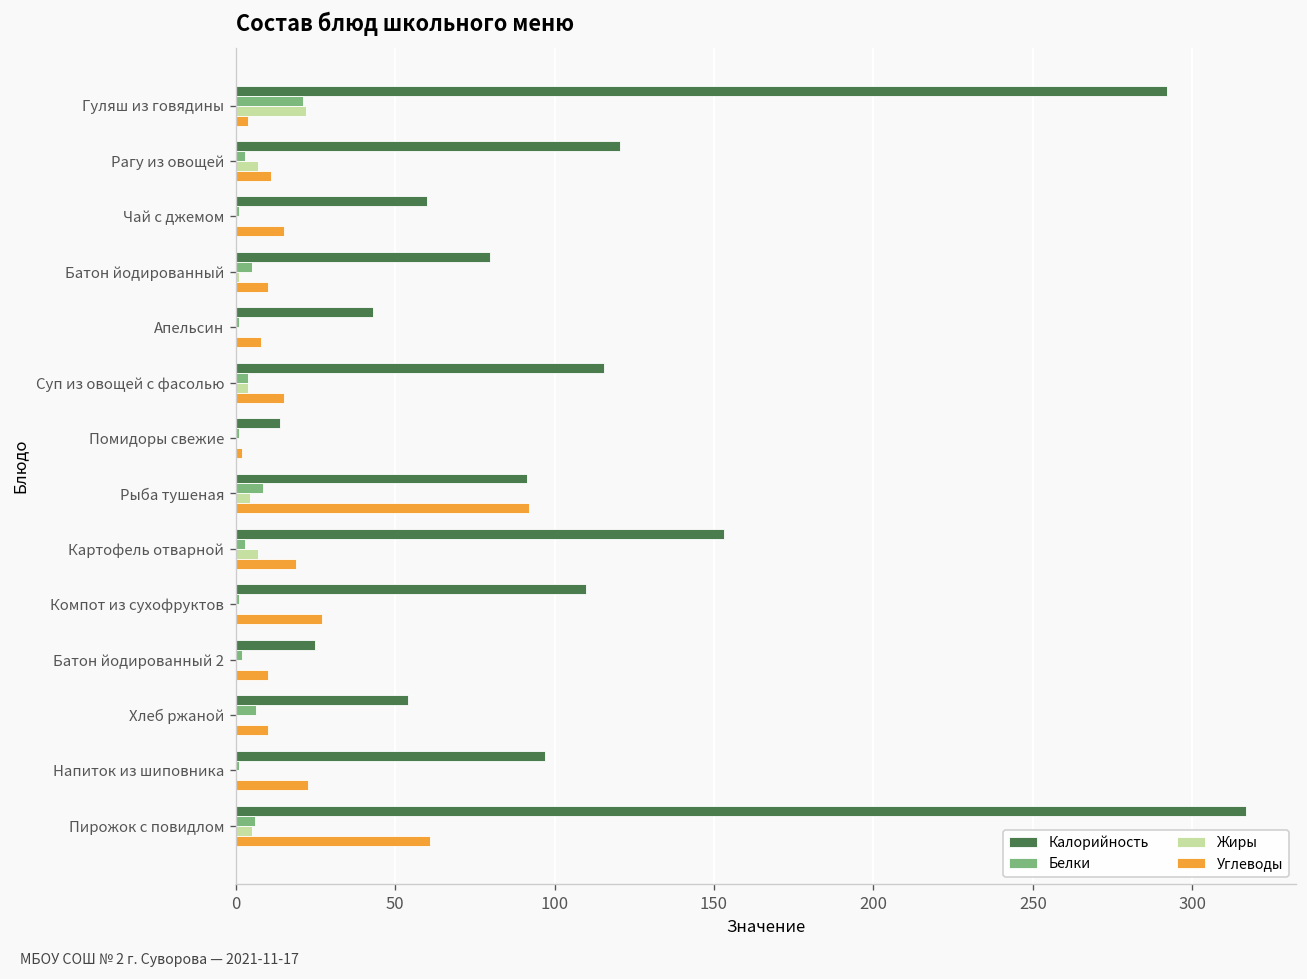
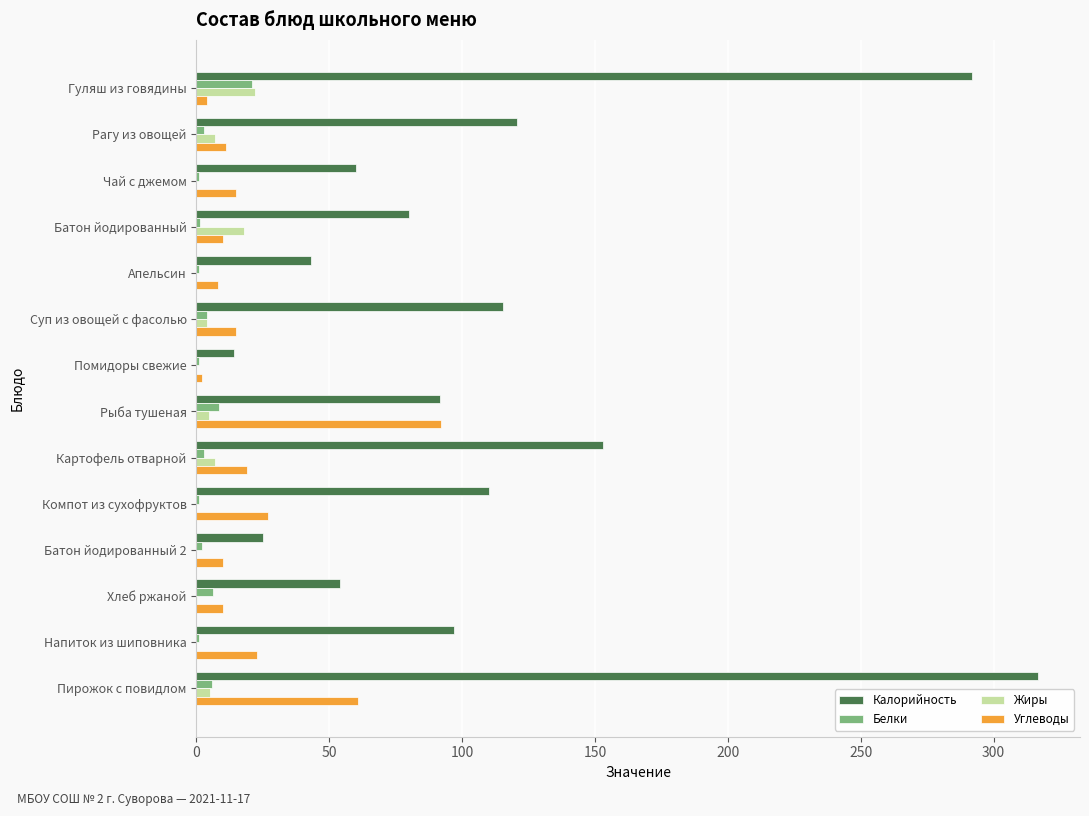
Белки, Батон йодированный: 5 -> 2
Жиры, Батон йодированный: 1 -> 18
